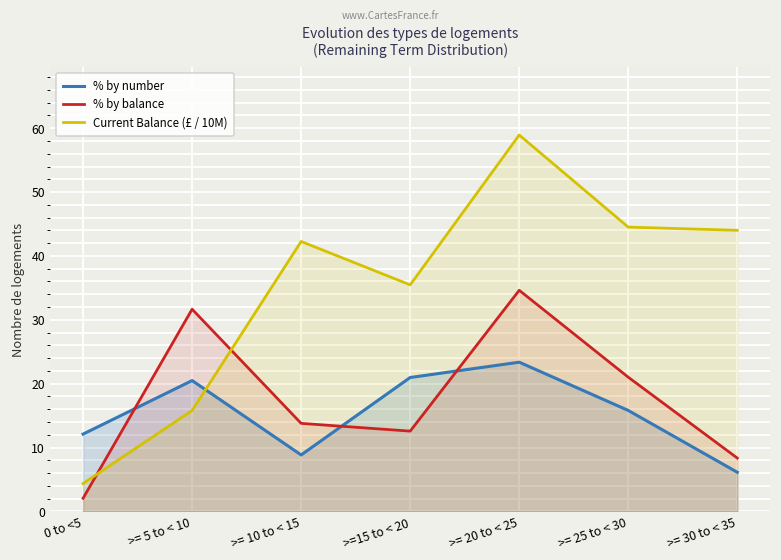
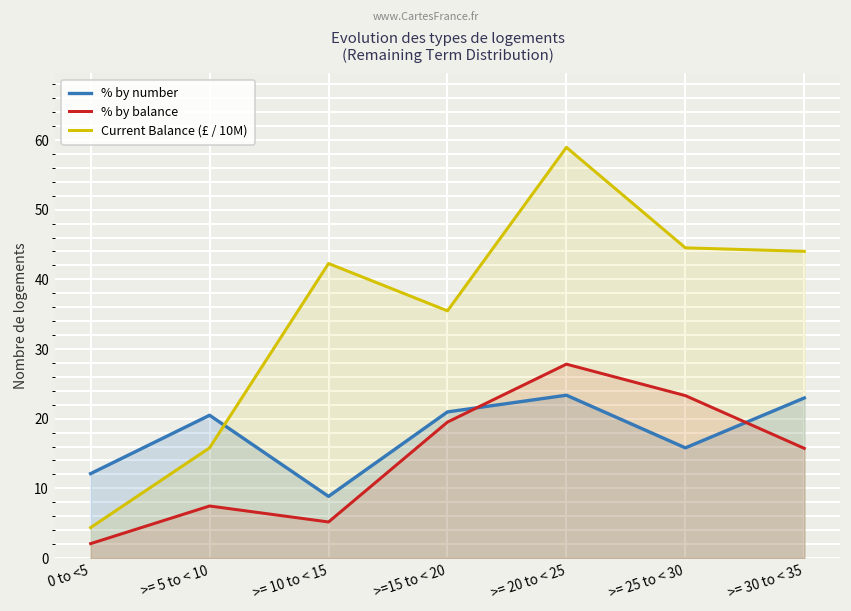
% by balance, >= 5 to < 10: 32 -> 7
% by balance, >= 10 to < 15: 14 -> 5
% by balance, >=15 to < 20: 13 -> 20
% by balance, >= 20 to < 25: 35 -> 28
% by balance, >= 25 to < 30: 21 -> 23
% by number, >= 30 to < 35: 6 -> 23
% by balance, >= 30 to < 35: 8 -> 16
